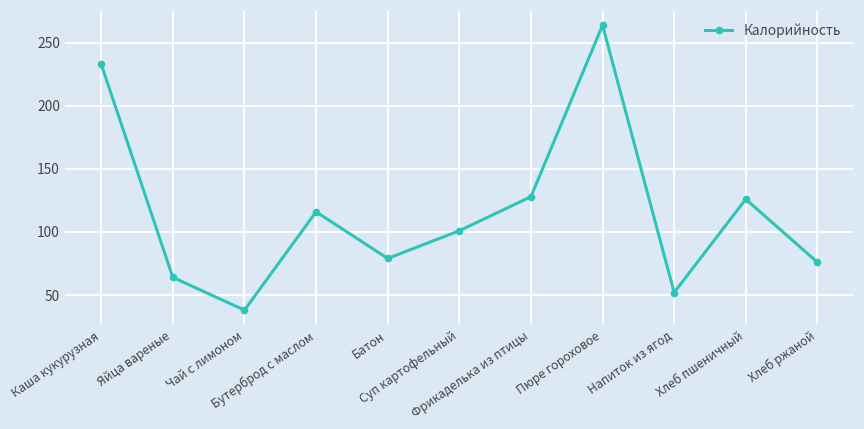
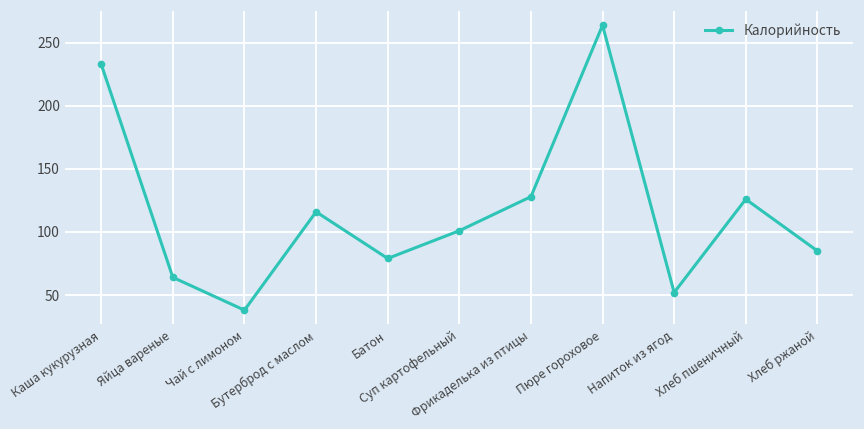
Хлеб ржаной: 76 -> 85
